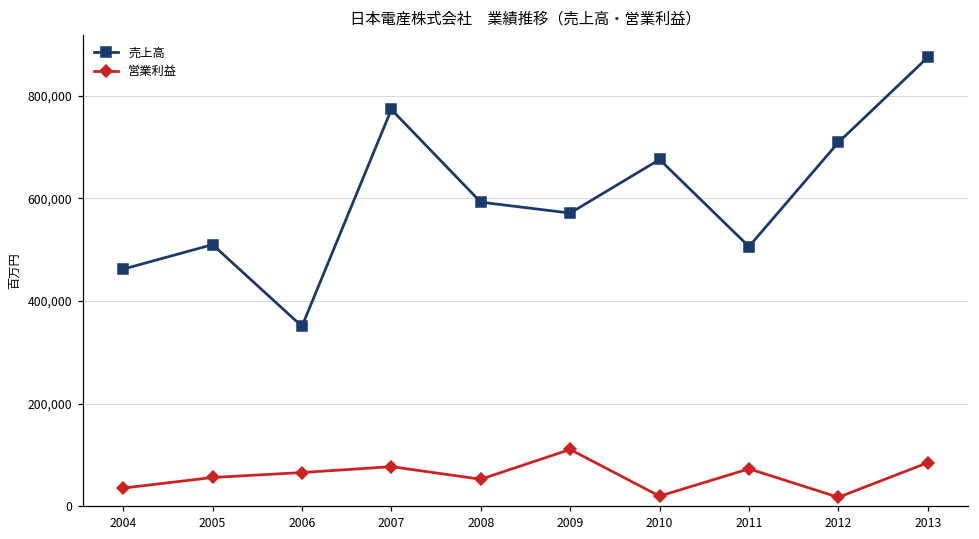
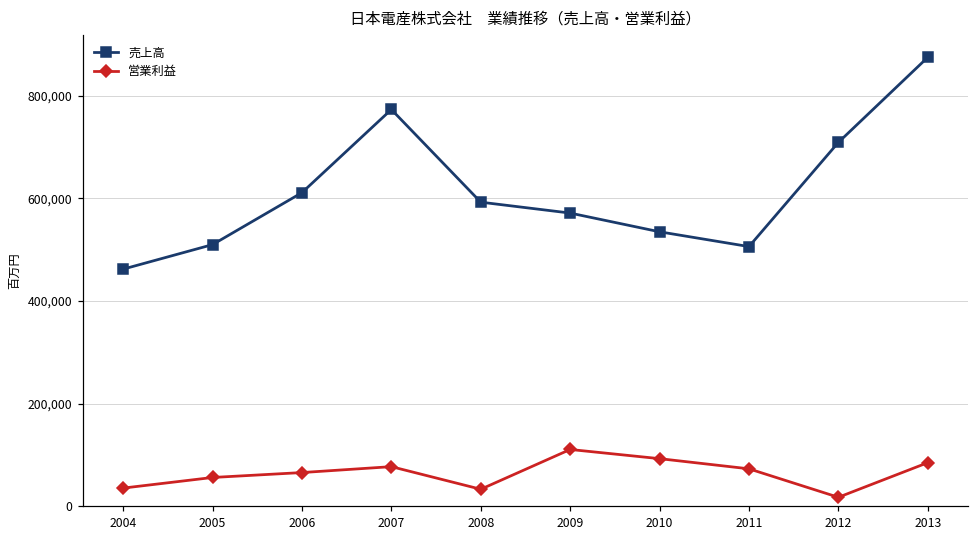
売上高, 2006: 350,000 -> 610,000
営業利益, 2008: 50,000 -> 30,000
売上高, 2010: 680,000 -> 540,000
営業利益, 2010: 20,000 -> 90,000
